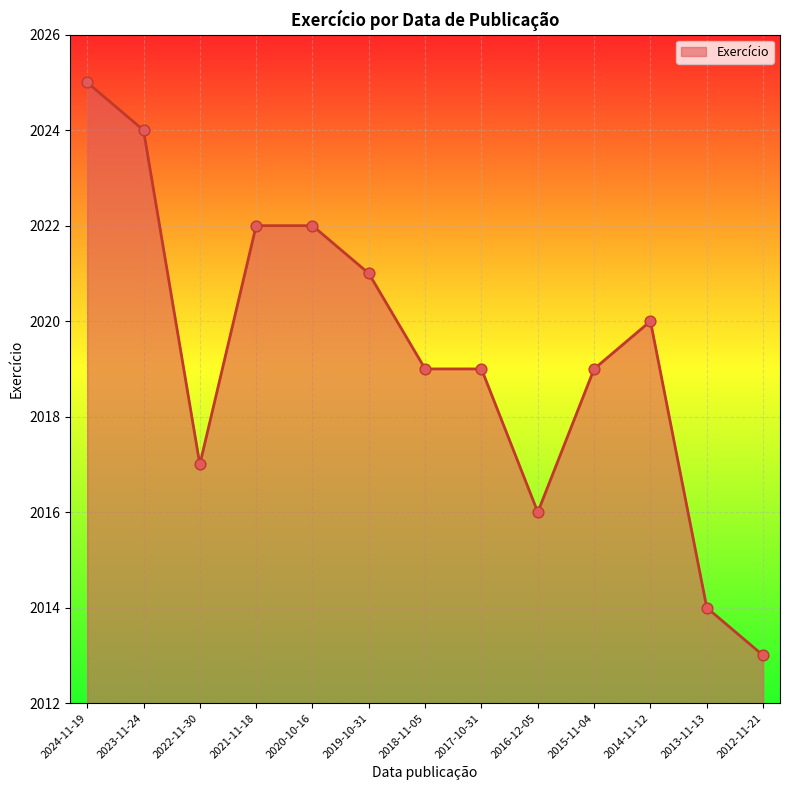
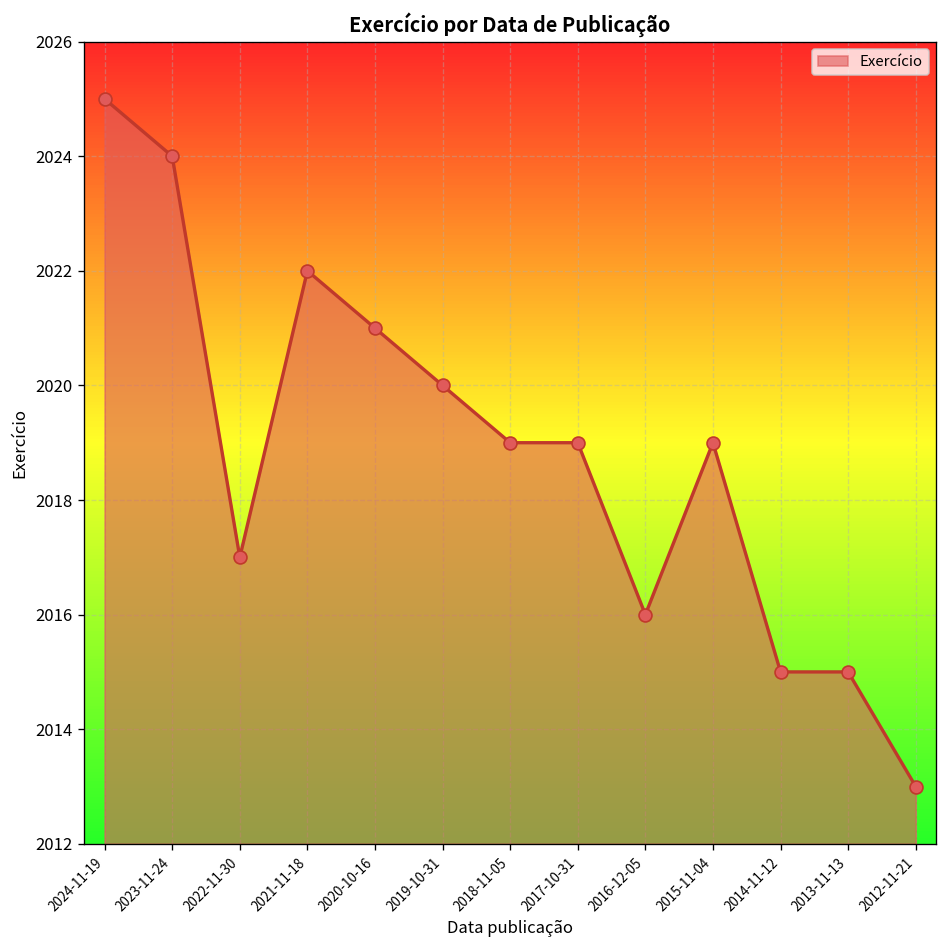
2020-10-16: 2022 -> 2021
2019-10-31: 2021 -> 2020
2014-11-12: 2020 -> 2015
2013-11-13: 2014 -> 2015
